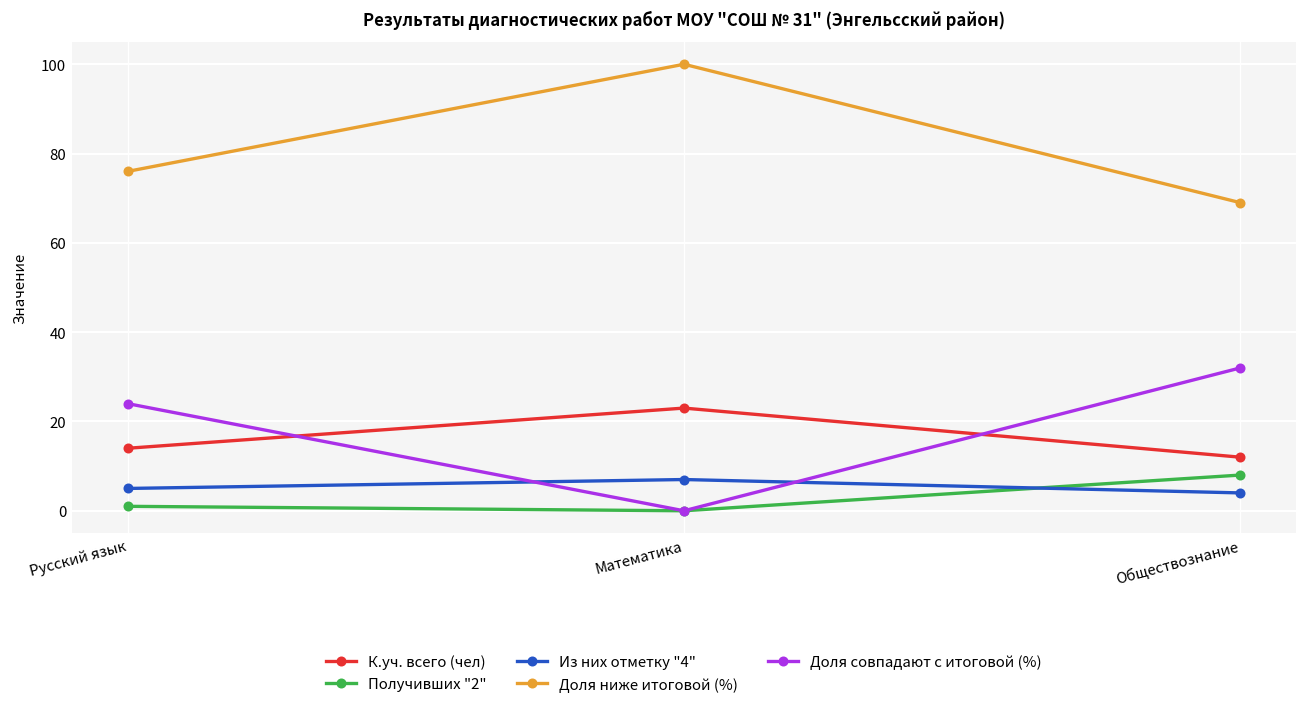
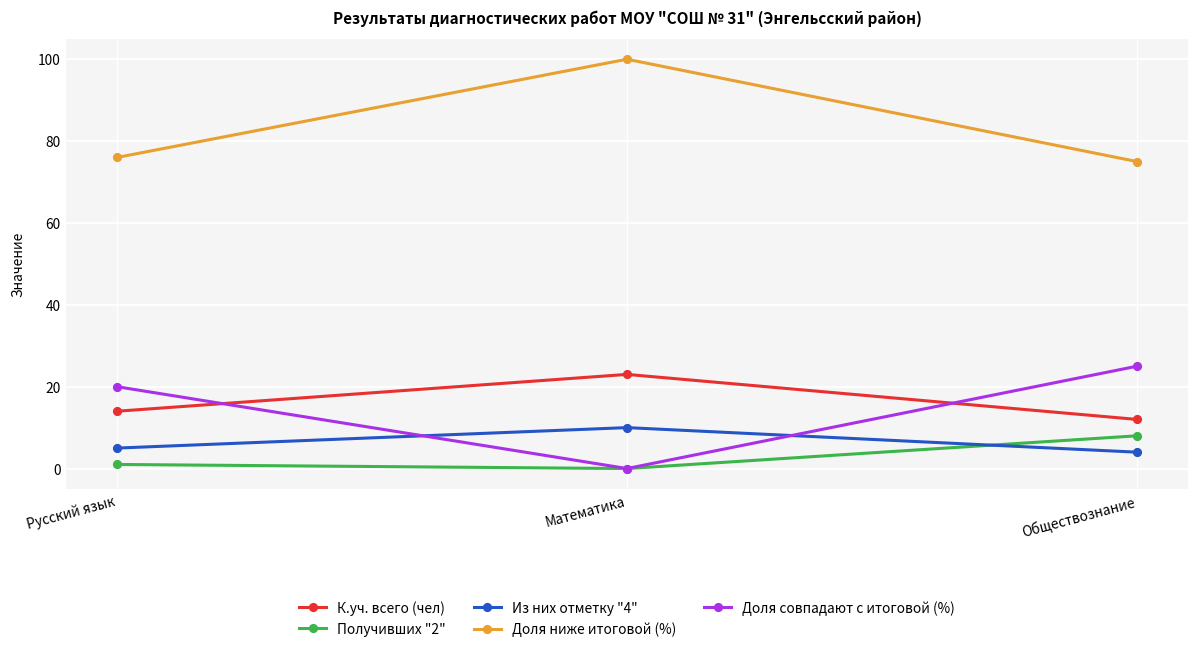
Доля совпадают с итоговой (%), Русский язык: 24 -> 20
Из них отметку "4", Математика: 7 -> 10
Доля ниже итоговой (%), Обществознание: 69 -> 75
Доля совпадают с итоговой (%), Обществознание: 32 -> 25
